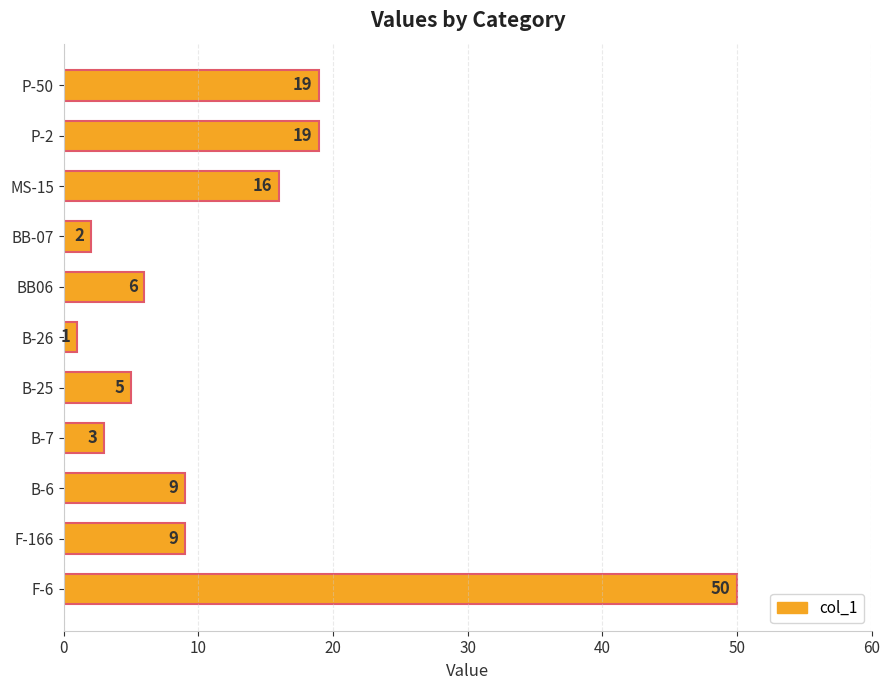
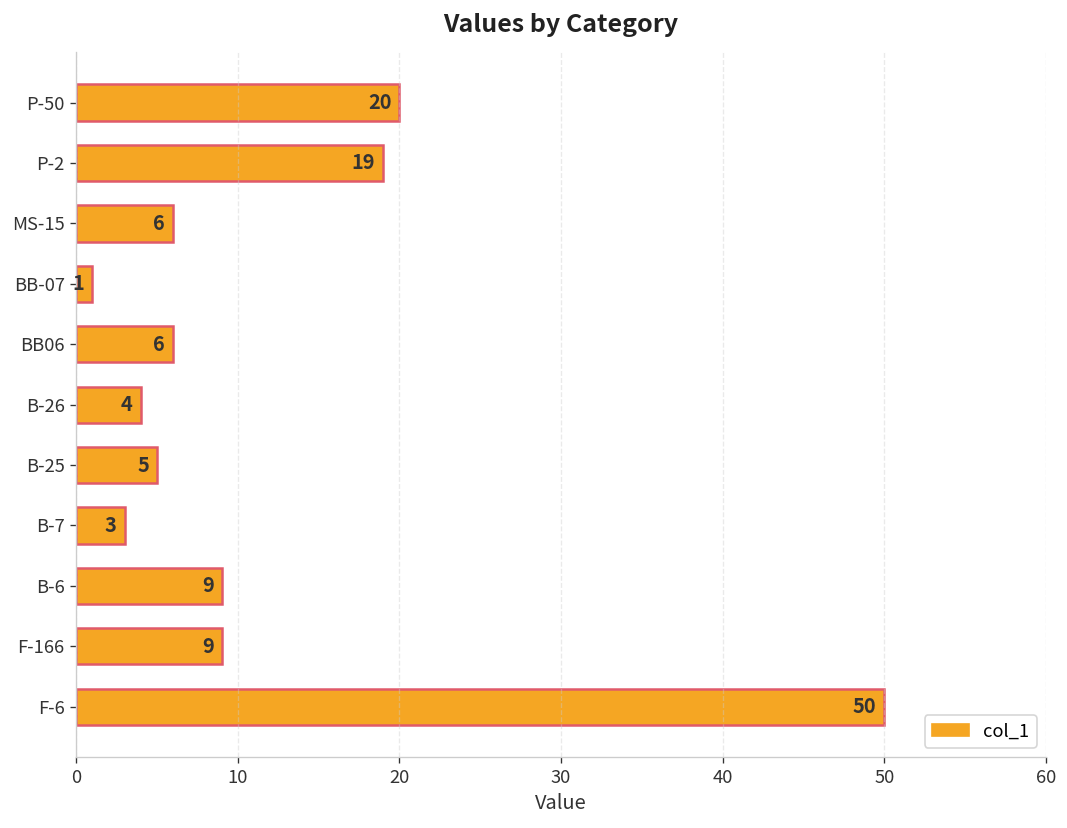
P-50: 19 -> 20
MS-15: 16 -> 6
BB-07: 2 -> 1
B-26: 1 -> 4
